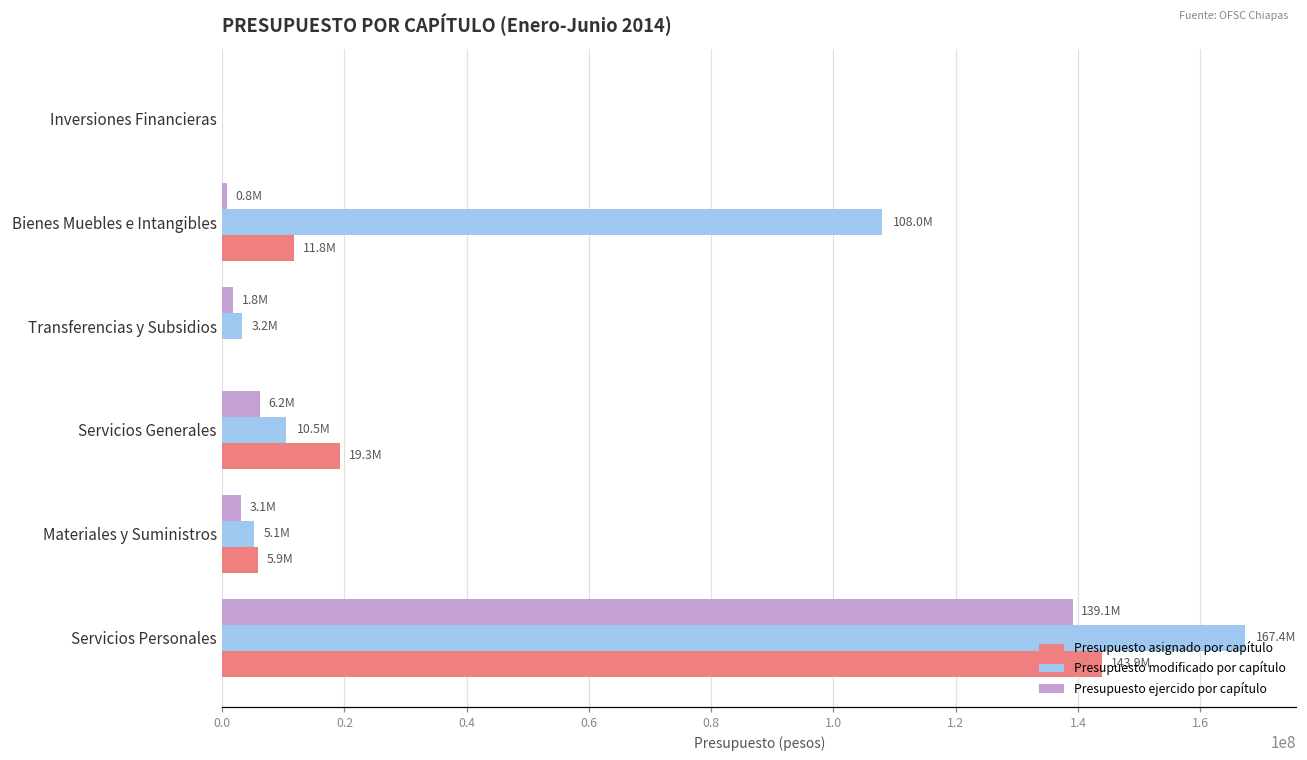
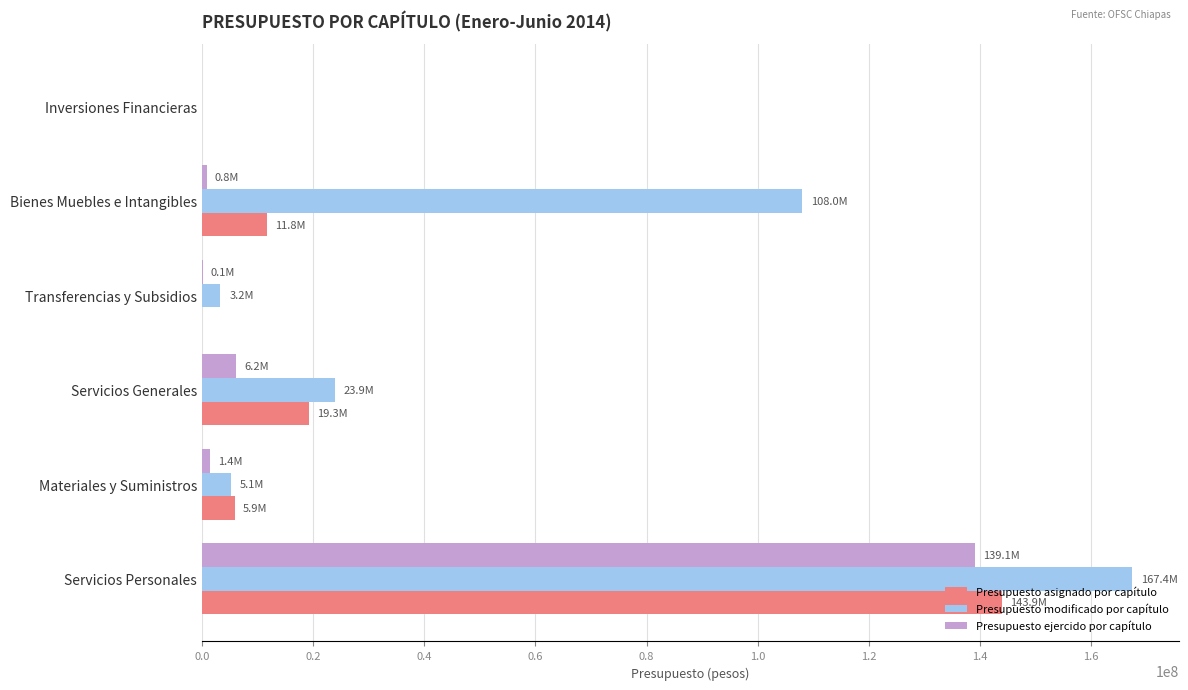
Presupuesto ejercido por capítulo, Transferencias y Subsidios: 1.8M -> 0.1M
Presupuesto modificado por capítulo, Servicios Generales: 10.5M -> 23.9M
Presupuesto ejercido por capítulo, Materiales y Suministros: 3.1M -> 1.4M
